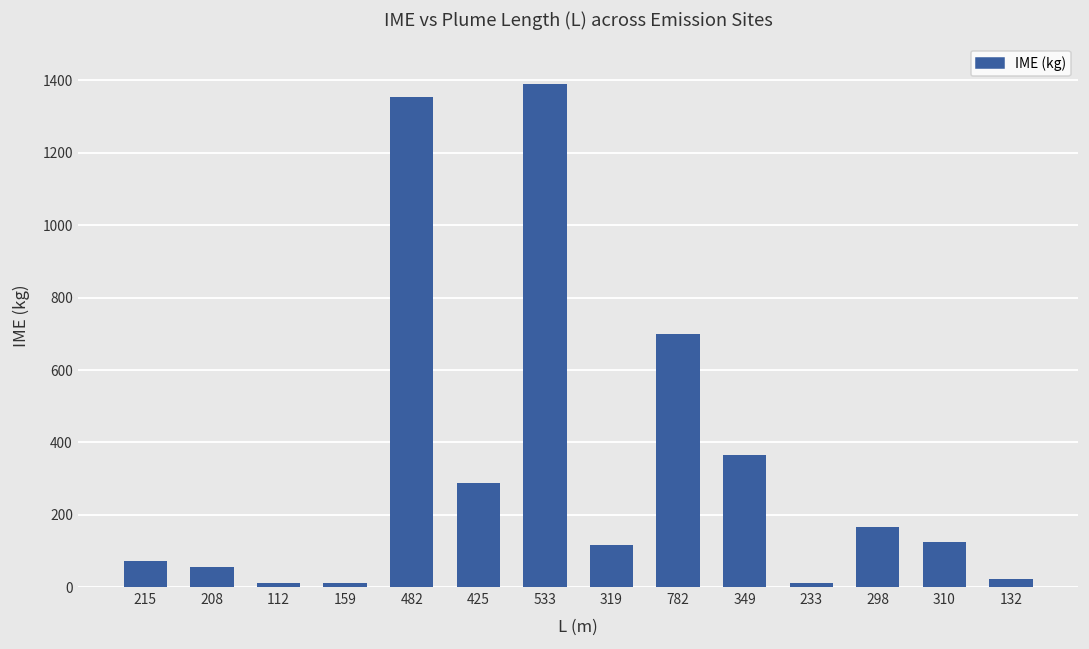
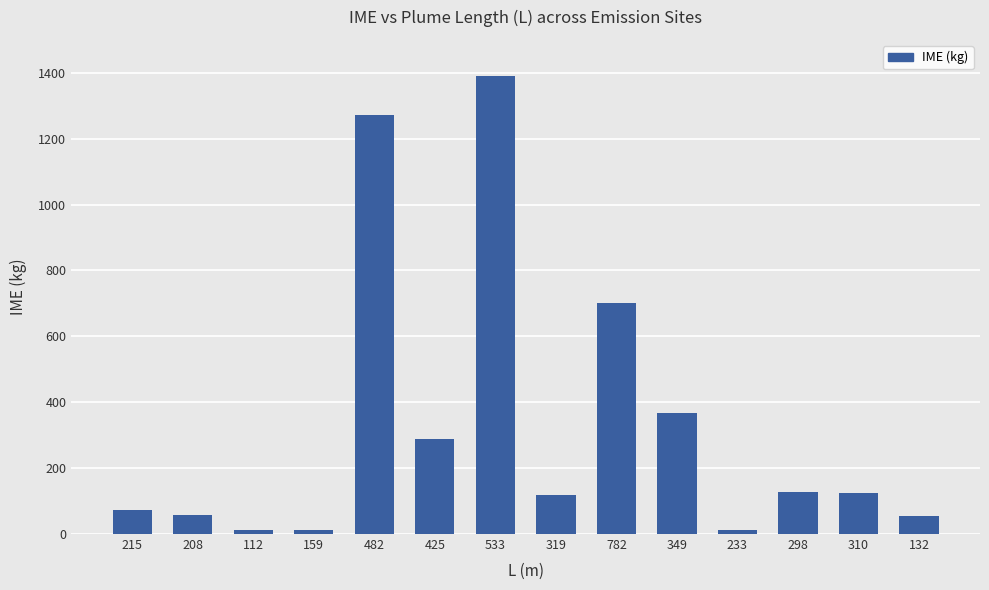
482: 1350 -> 1270
298: 170 -> 130
132: 20 -> 60
